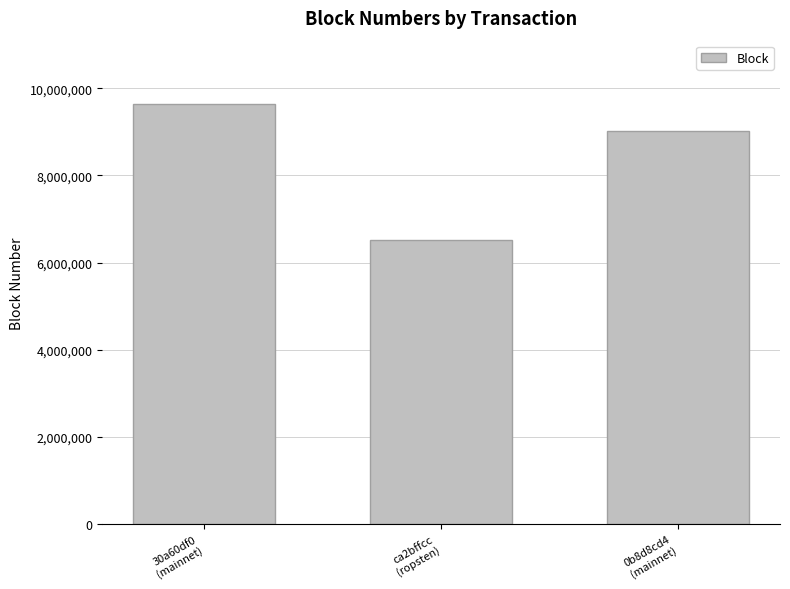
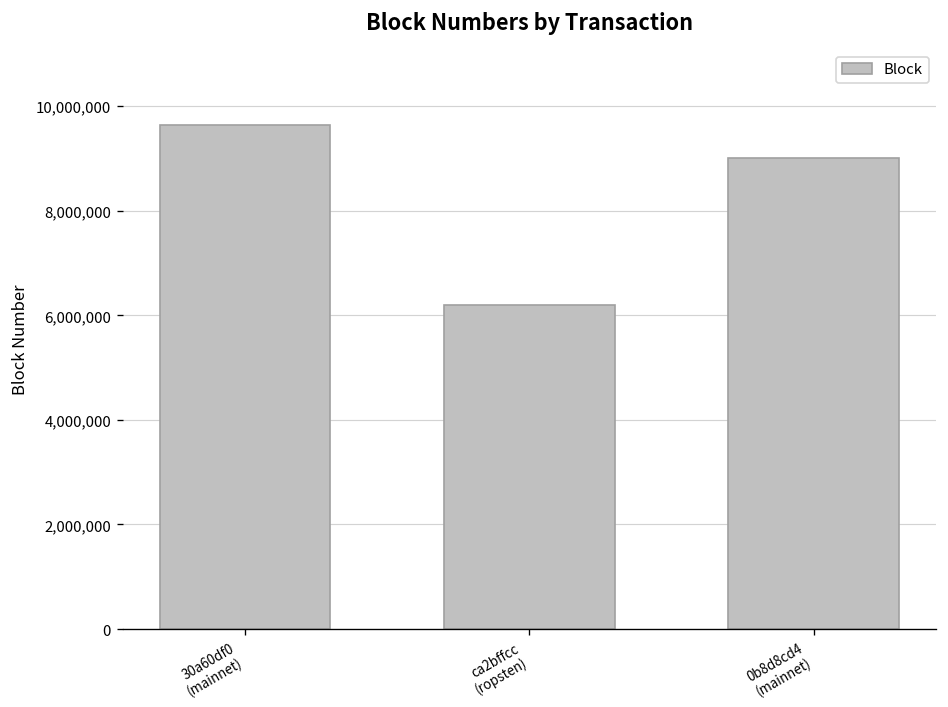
ca2bffcc (ropsten): 6,500,000 -> 6,200,000
